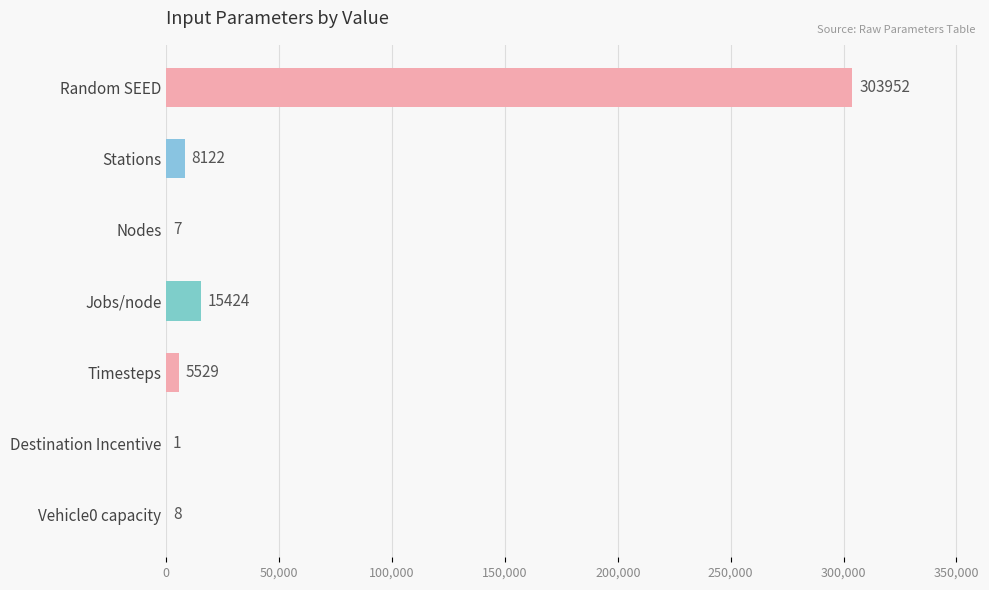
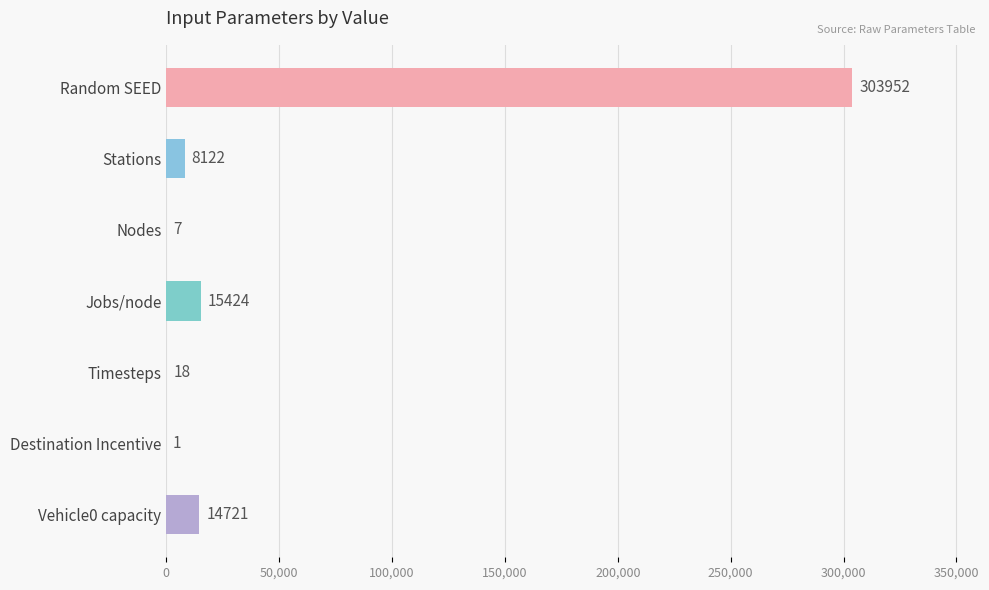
Timesteps: 5529 -> 18
Vehicle0 capacity: 8 -> 14721
